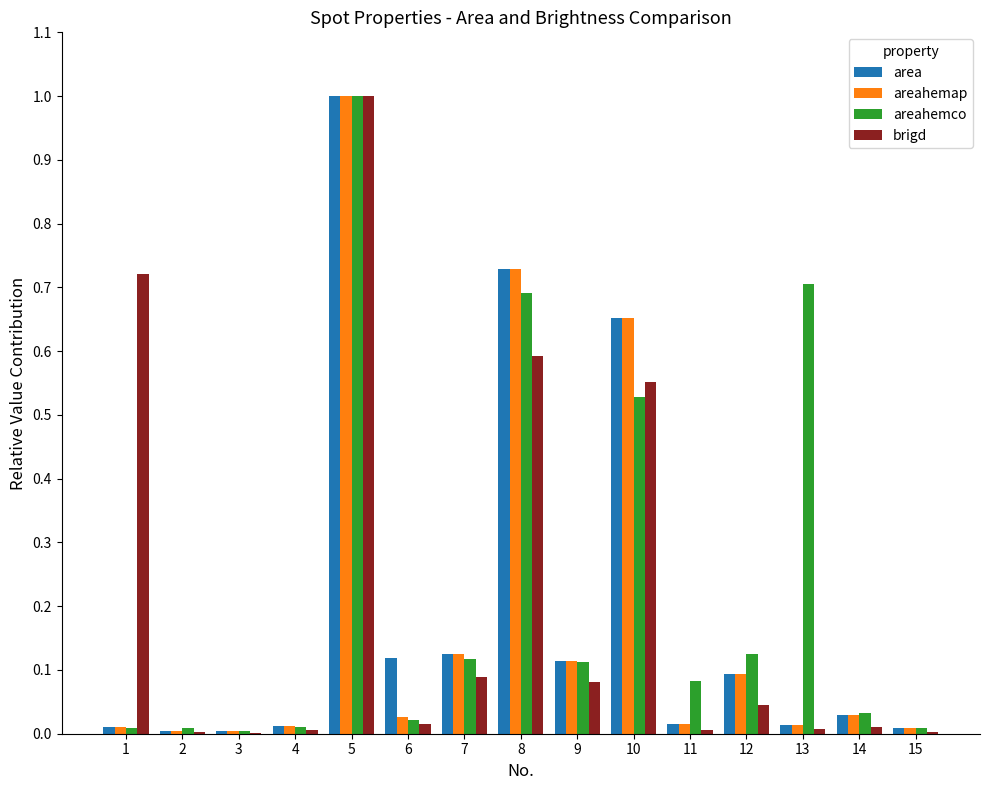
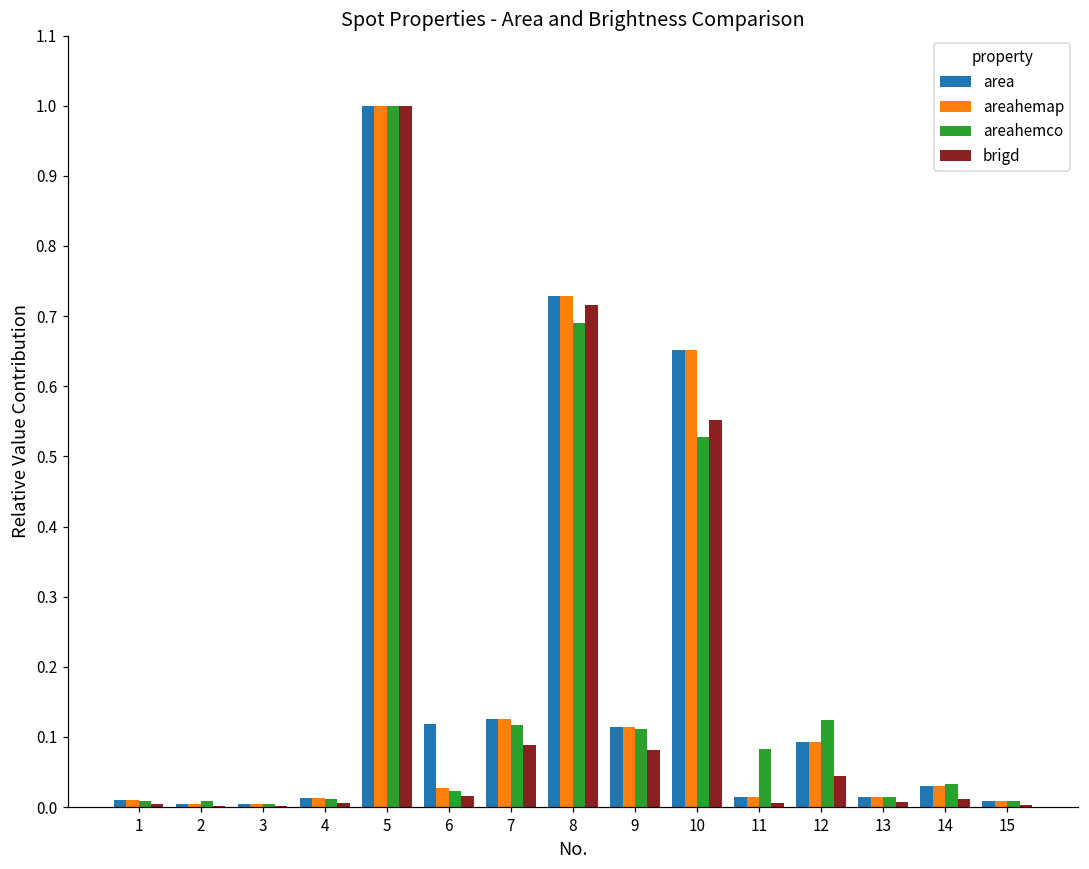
brigd, 1: 0.72 -> 0.00
brigd, 8: 0.59 -> 0.72
areahemco, 13: 0.71 -> 0.01
